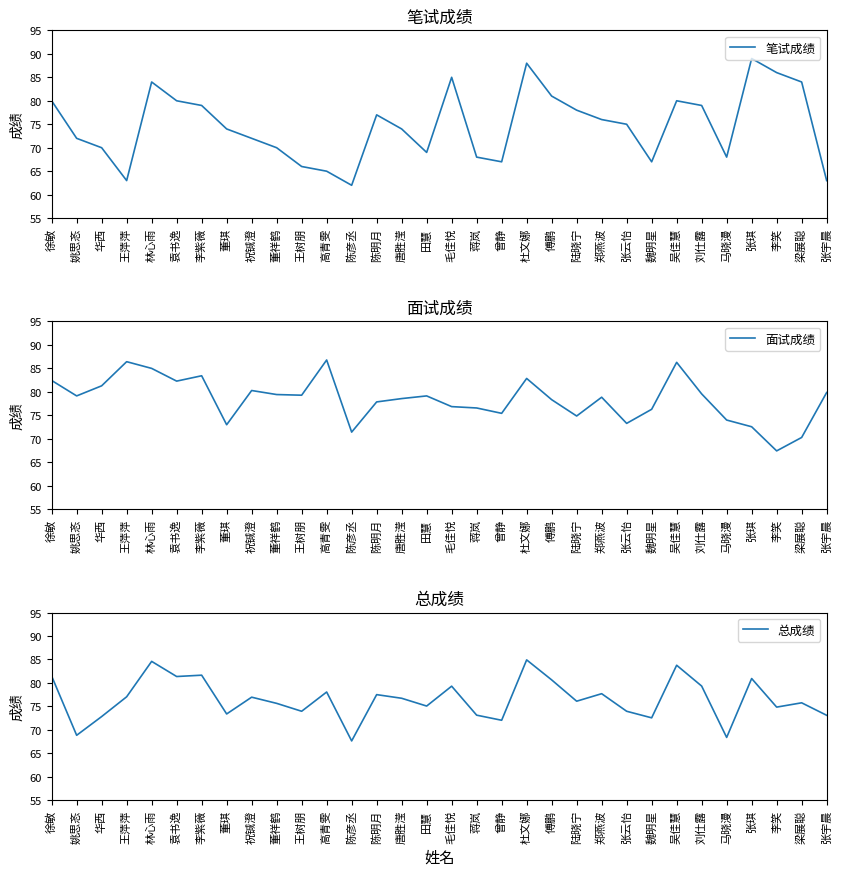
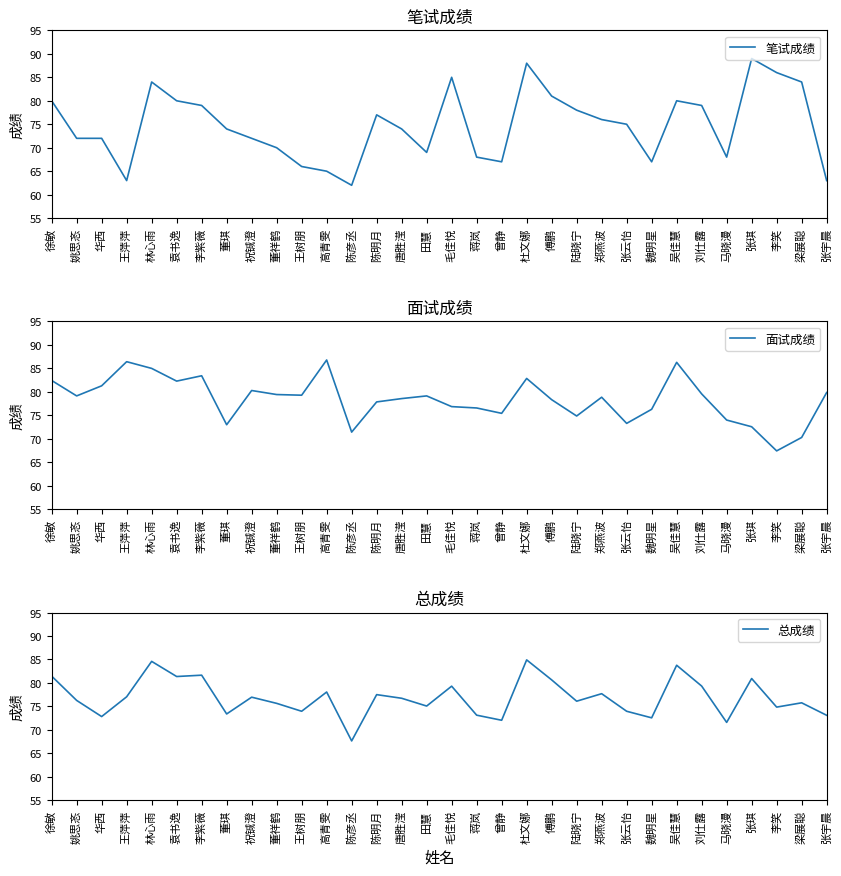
笔试成绩, 华西: 70 -> 72
总成绩, 姚思忞: 69 -> 76
总成绩, 马晓漫: 68 -> 72
